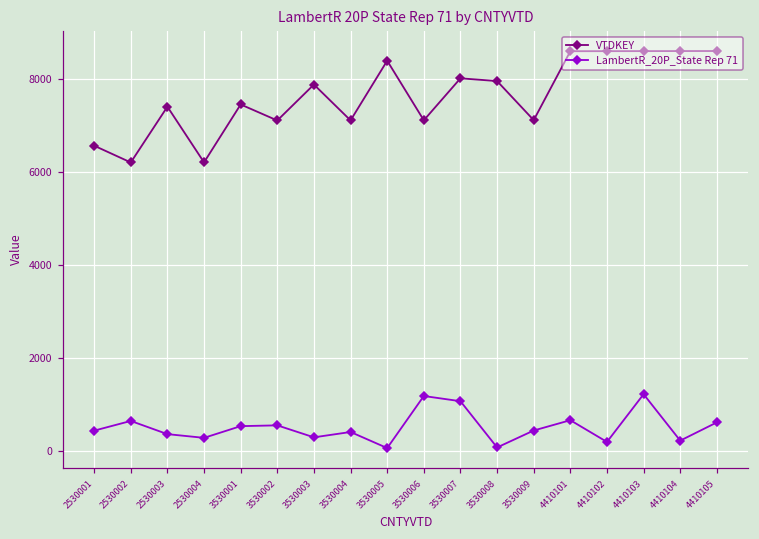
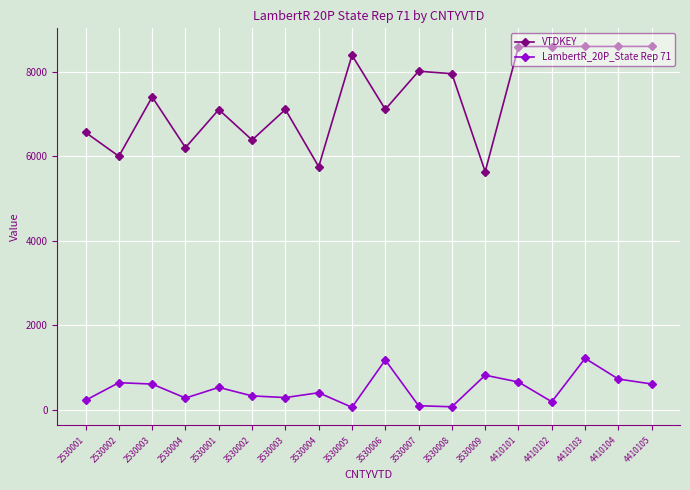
LambertR_20P_State Rep 71, 2530001: 400 -> 200
VTDKEY, 2530002: 6200 -> 6000
LambertR_20P_State Rep 71, 2530003: 400 -> 600
VTDKEY, 3530001: 7500 -> 7100
VTDKEY, 3530002: 7100 -> 6400
LambertR_20P_State Rep 71, 3530002: 500 -> 300
VTDKEY, 3530003: 7900 -> 7100
VTDKEY, 3530004: 7100 -> 5800
LambertR_20P_State Rep 71, 3530007: 1100 -> 100
VTDKEY, 3530009: 7100 -> 5600
LambertR_20P_State Rep 71, 3530009: 400 -> 800
LambertR_20P_State Rep 71, 4410104: 200 -> 700
